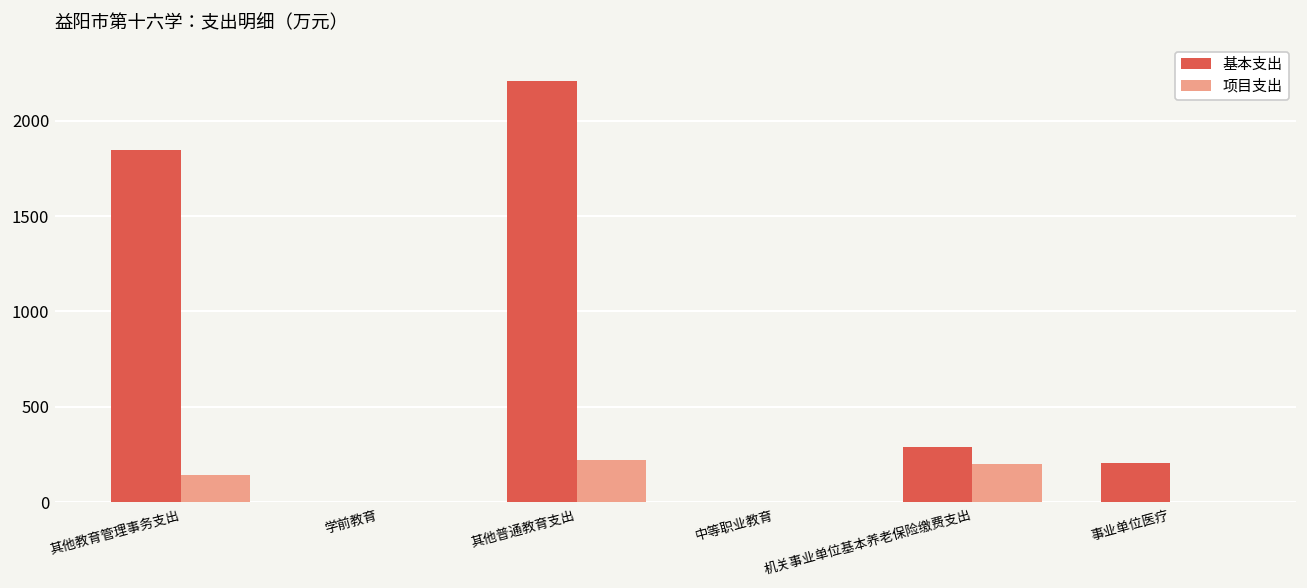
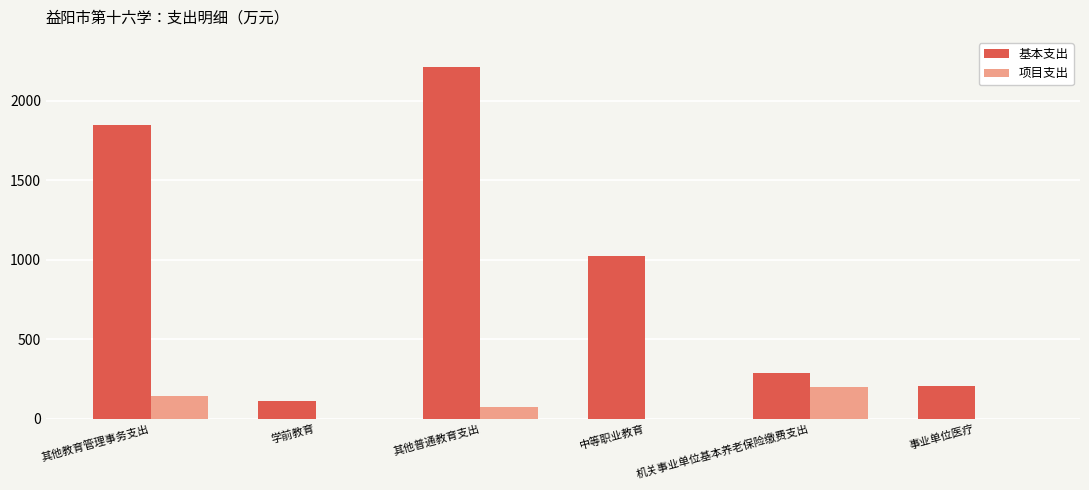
基本支出, 学前教育: 0 -> 110
项目支出, 其他普通教育支出: 220 -> 70
基本支出, 中等职业教育: 0 -> 1030
